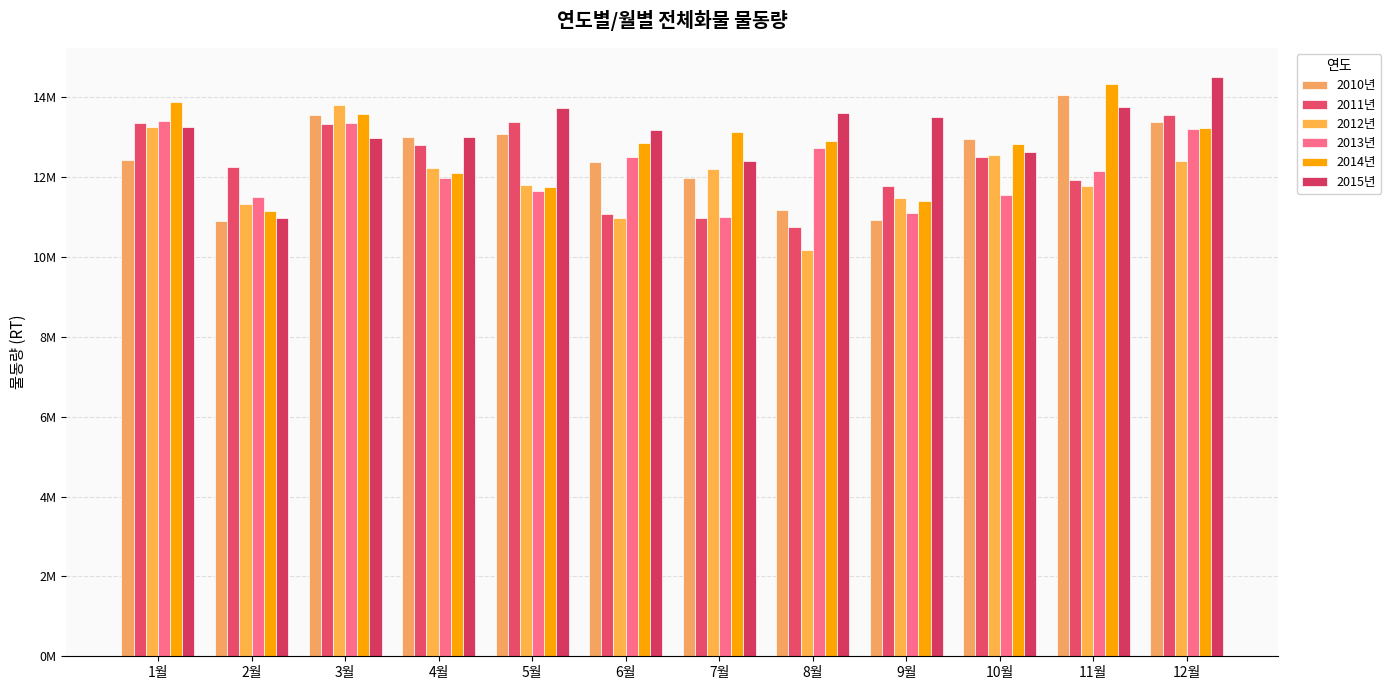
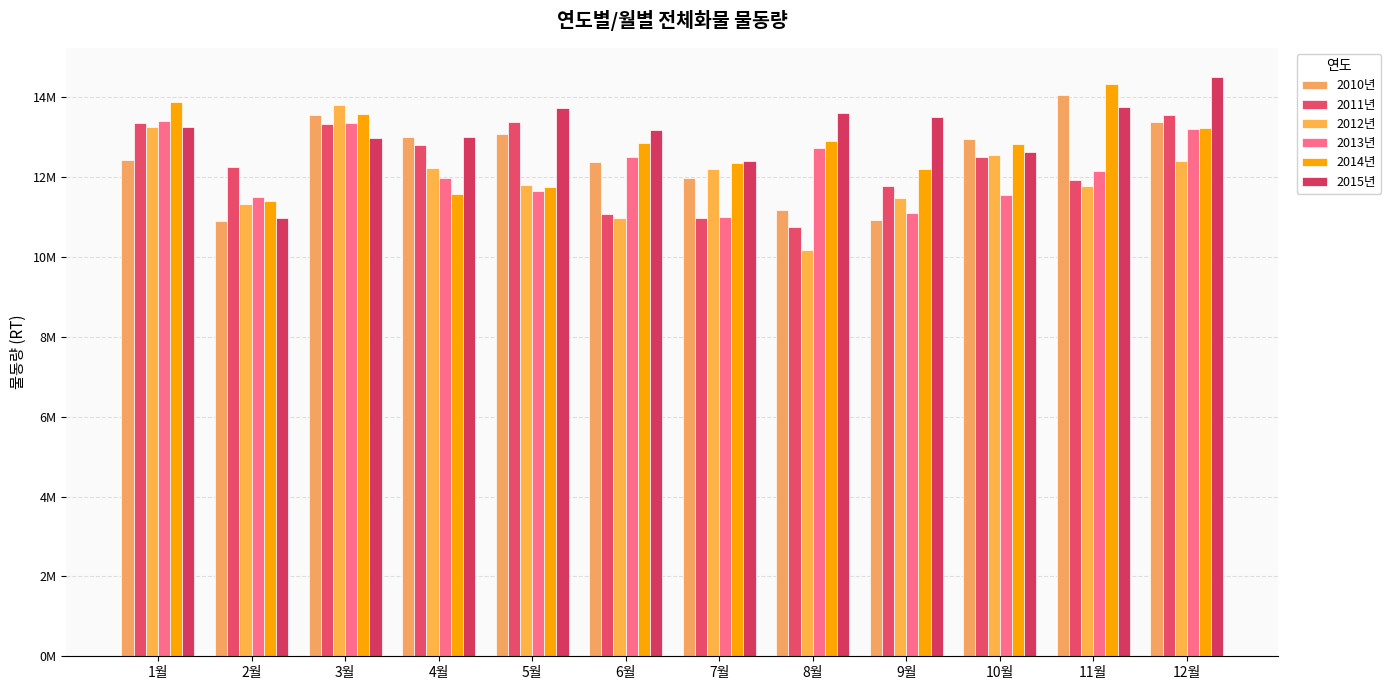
2014년, 2월: 11200000 -> 11400000
2014년, 4월: 12100000 -> 11600000
2014년, 7월: 13100000 -> 12300000
2014년, 9월: 11400000 -> 12200000
